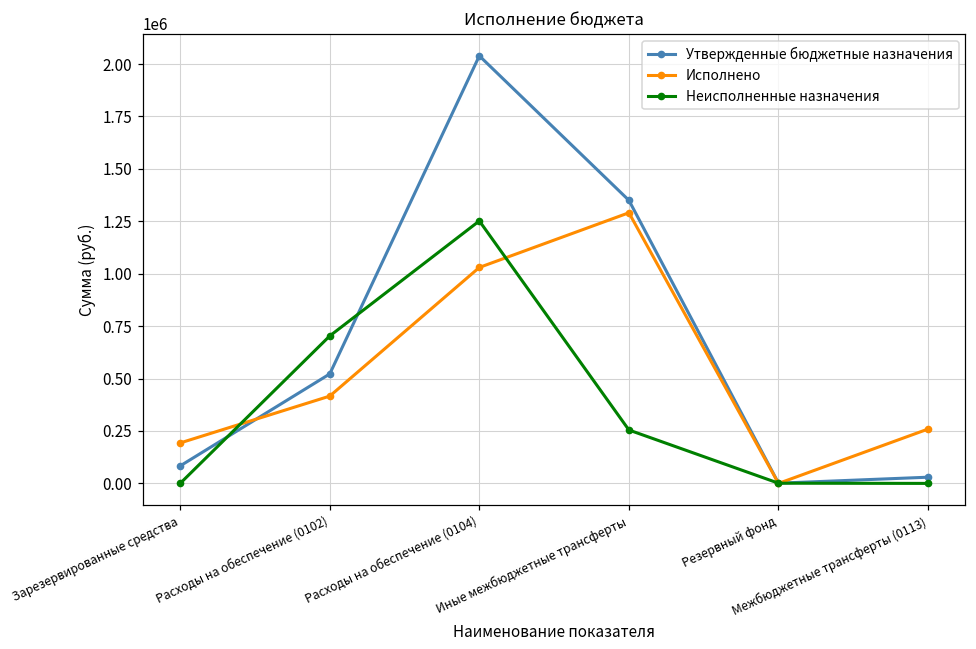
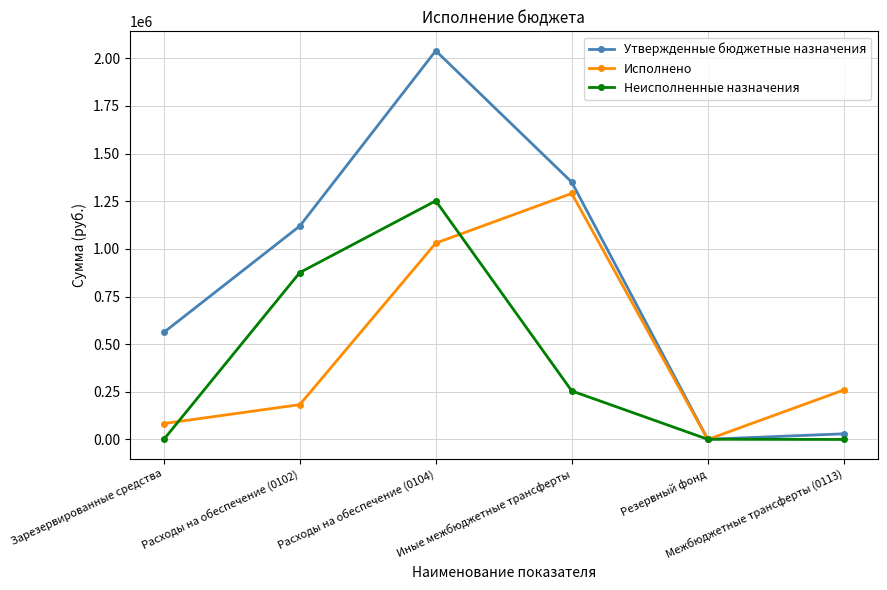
Утвержденные бюджетные назначения, Зарезервированные средства: 80000 -> 560000
Исполнено, Зарезервированные средства: 190000 -> 80000
Утвержденные бюджетные назначения, Расходы на обеспечение (0102): 520000 -> 1120000
Исполнено, Расходы на обеспечение (0102): 420000 -> 180000
Неисполненные назначения, Расходы на обеспечение (0102): 700000 -> 880000
